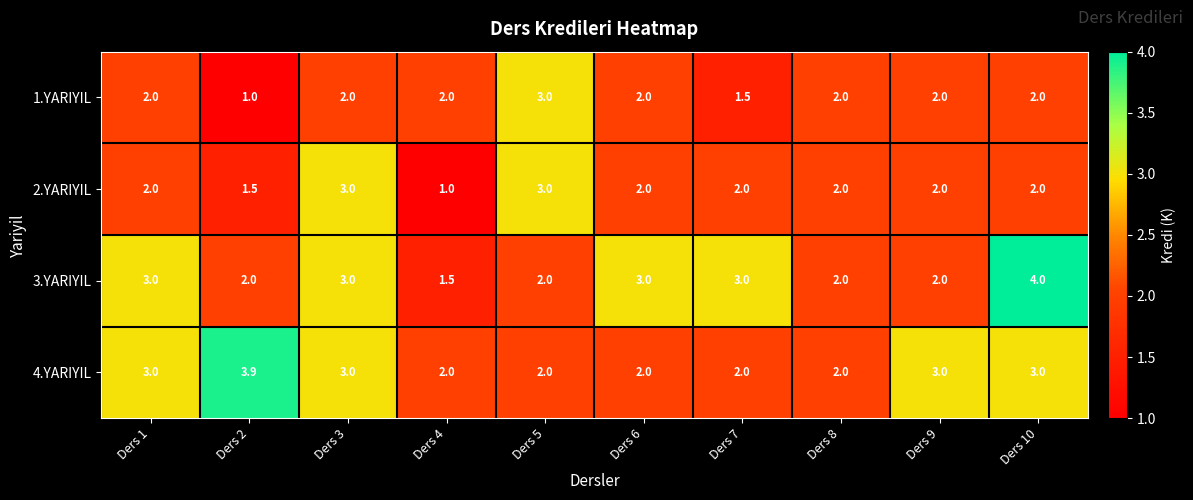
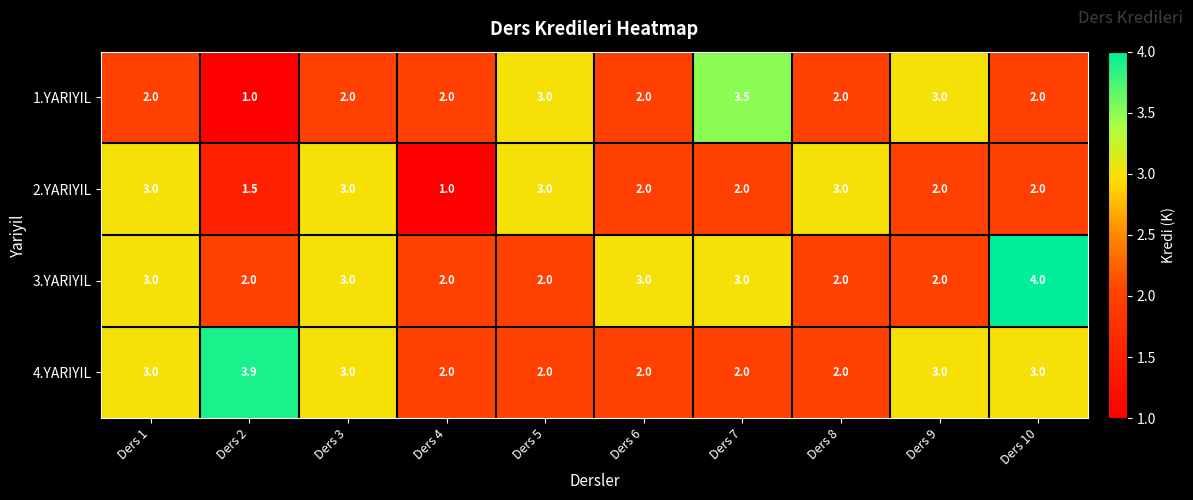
1.YARIYIL, Ders 7: 1.5 -> 3.5
1.YARIYIL, Ders 9: 2.0 -> 3.0
2.YARIYIL, Ders 1: 2.0 -> 3.0
2.YARIYIL, Ders 8: 2.0 -> 3.0
3.YARIYIL, Ders 4: 1.5 -> 2.0
